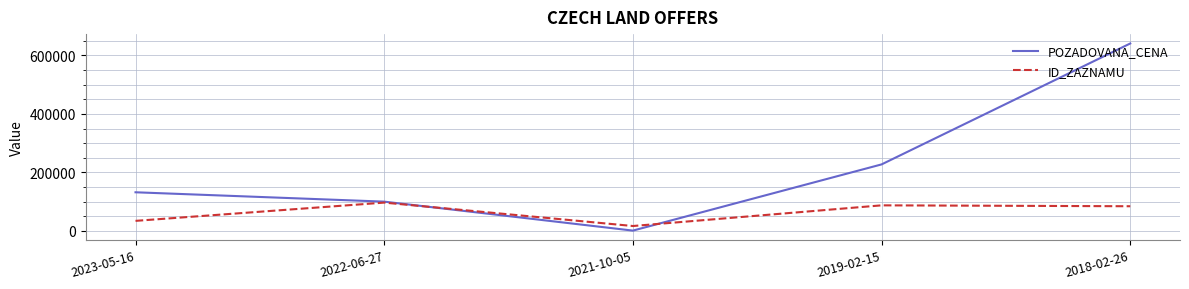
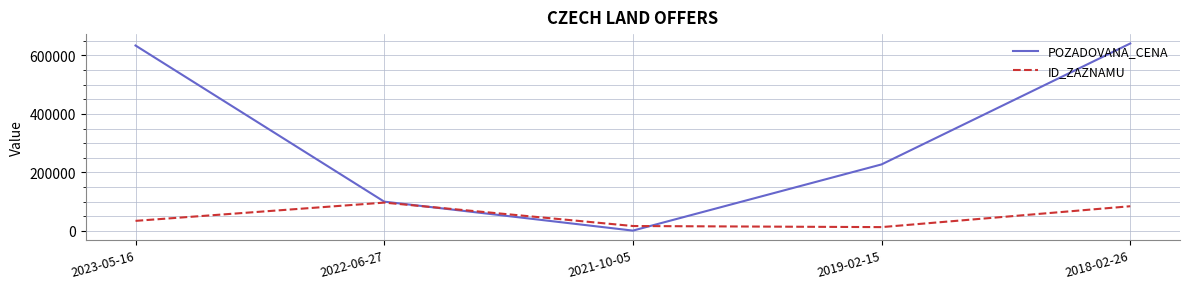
POZADOVANA_CENA, 2023-05-16: 130000 -> 630000
ID_ZAZNAMU, 2019-02-15: 90000 -> 10000
